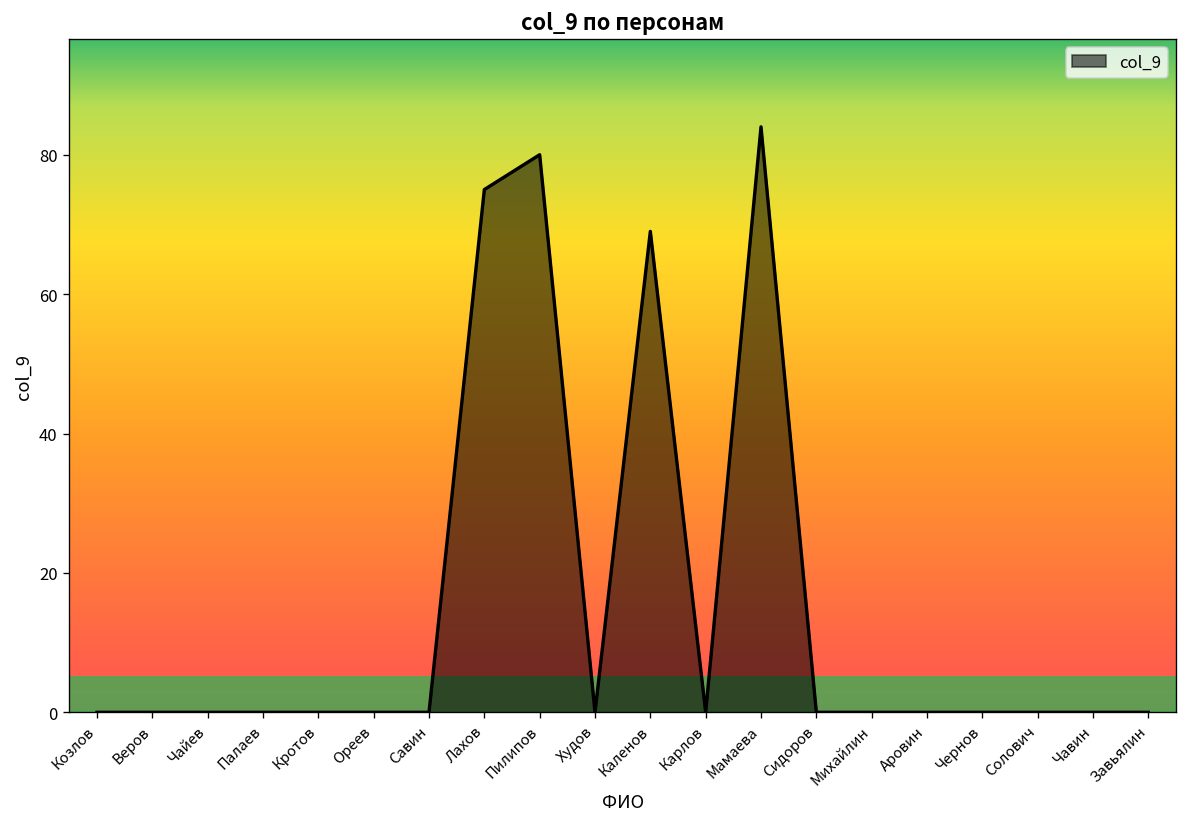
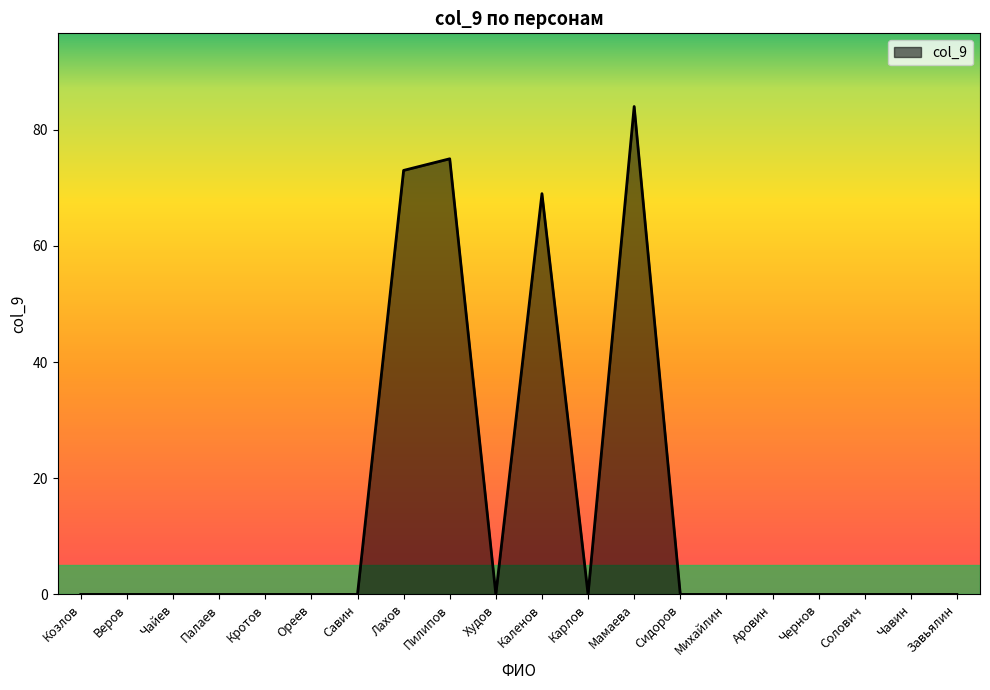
Лахов: 75 -> 73
Пилипов: 80 -> 75
